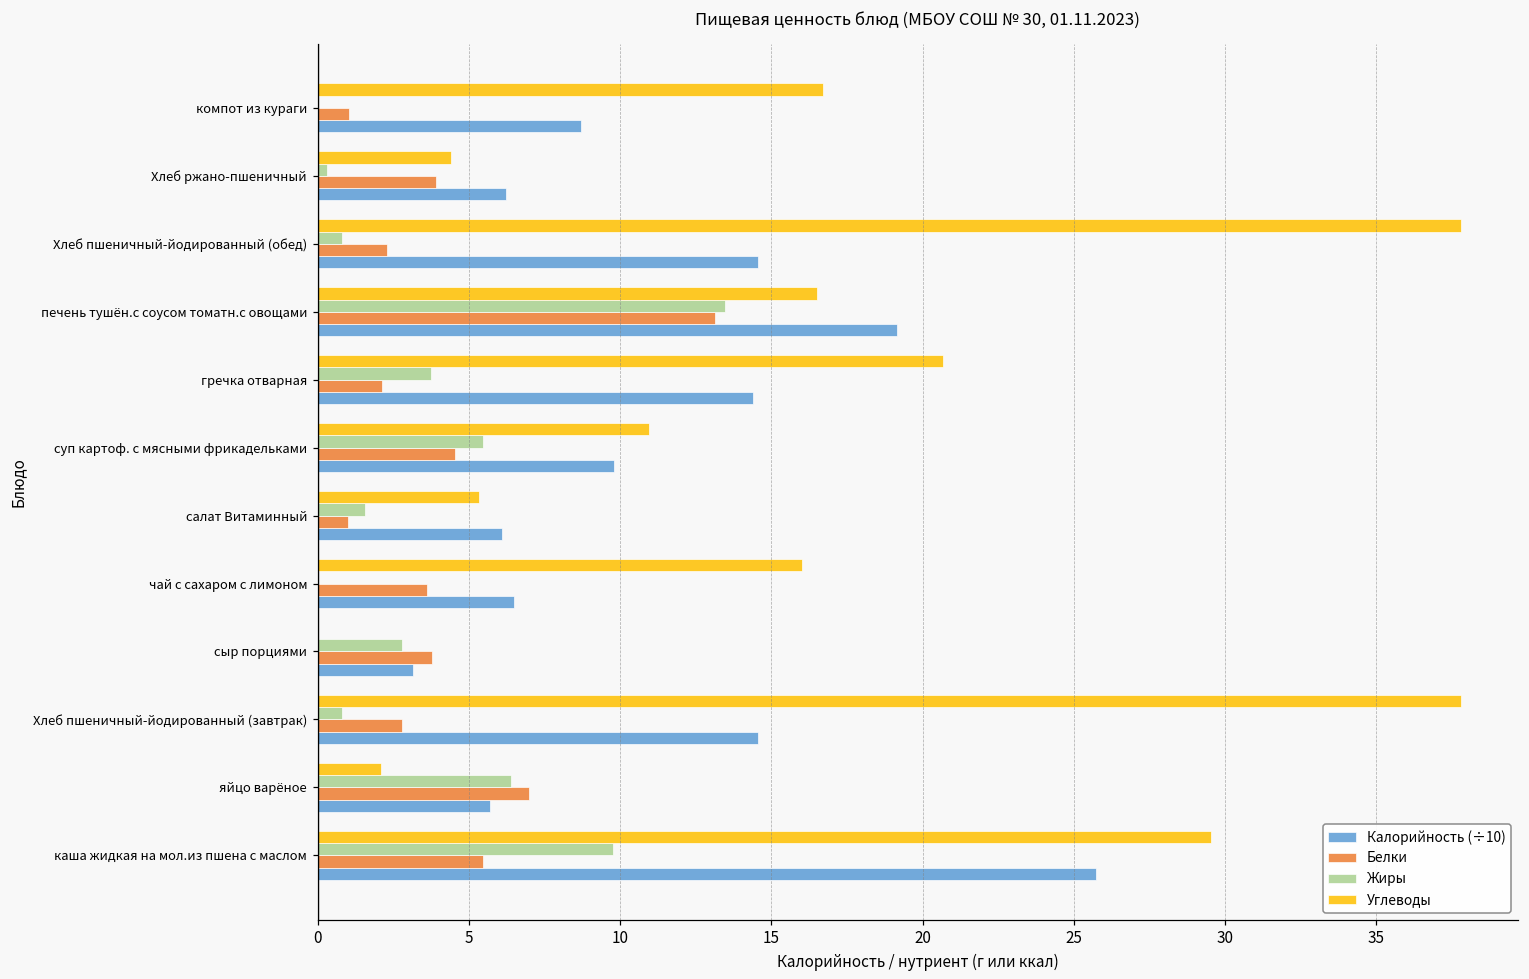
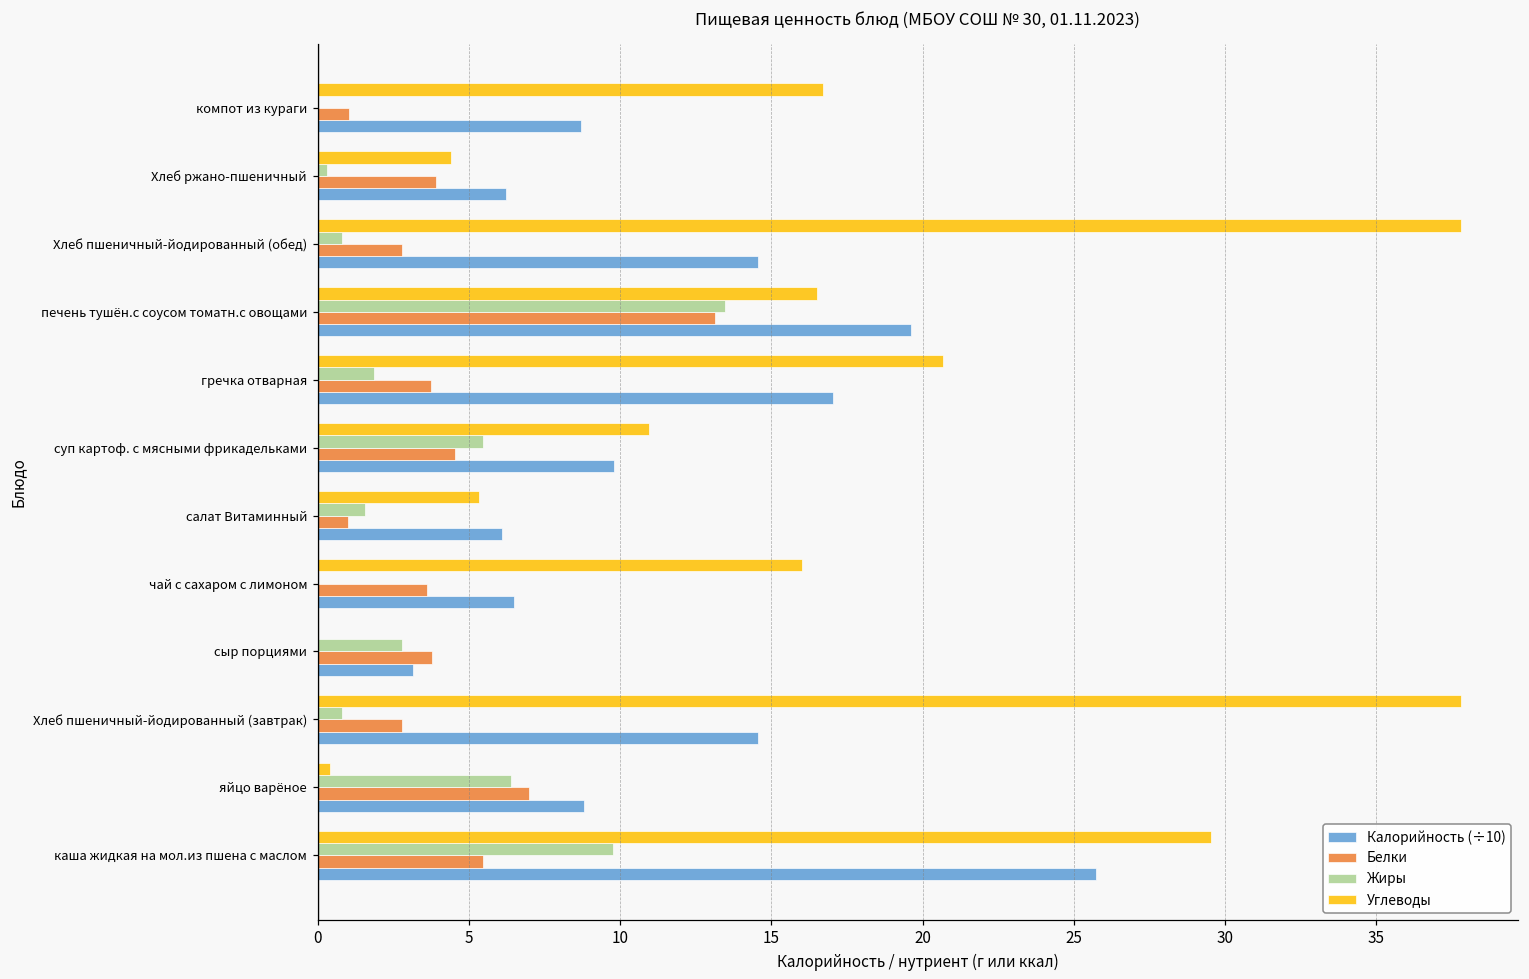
Белки, Хлеб пшеничный-йодированный (обед): 2.3 -> 2.8
Калорийность (÷10), печень тушён.с соусом томатн.с овощами: 19.2 -> 19.6
Жиры, гречка отварная: 3.8 -> 1.9
Белки, гречка отварная: 2.1 -> 3.8
Калорийность (÷10), гречка отварная: 14.4 -> 17.0
Углеводы, яйцо варёное: 2.1 -> 0.4
Калорийность (÷10), яйцо варёное: 5.7 -> 8.8
